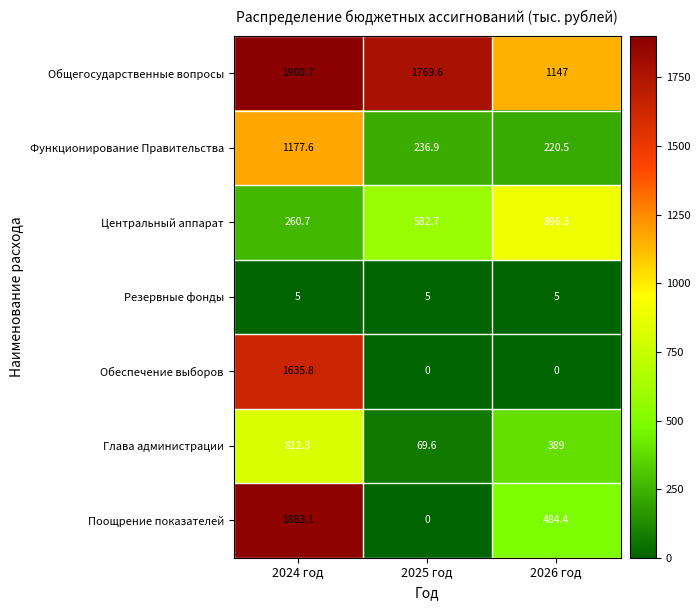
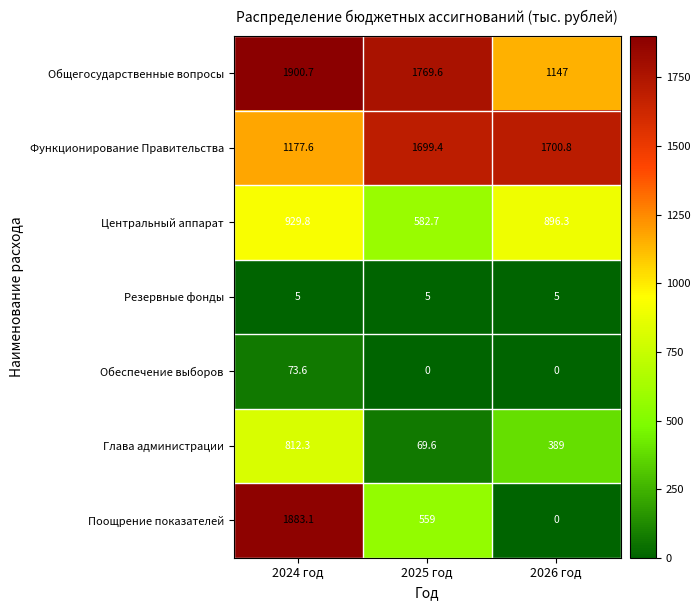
Функционирование Правительства, 2025 год: 236.9 -> 1699.4
Функционирование Правительства, 2026 год: 220.5 -> 1700.8
Центральный аппарат, 2024 год: 260.7 -> 929.8
Обеспечение выборов, 2024 год: 1635.8 -> 73.6
Поощрение показателей, 2025 год: 0 -> 559
Поощрение показателей, 2026 год: 484.4 -> 0
